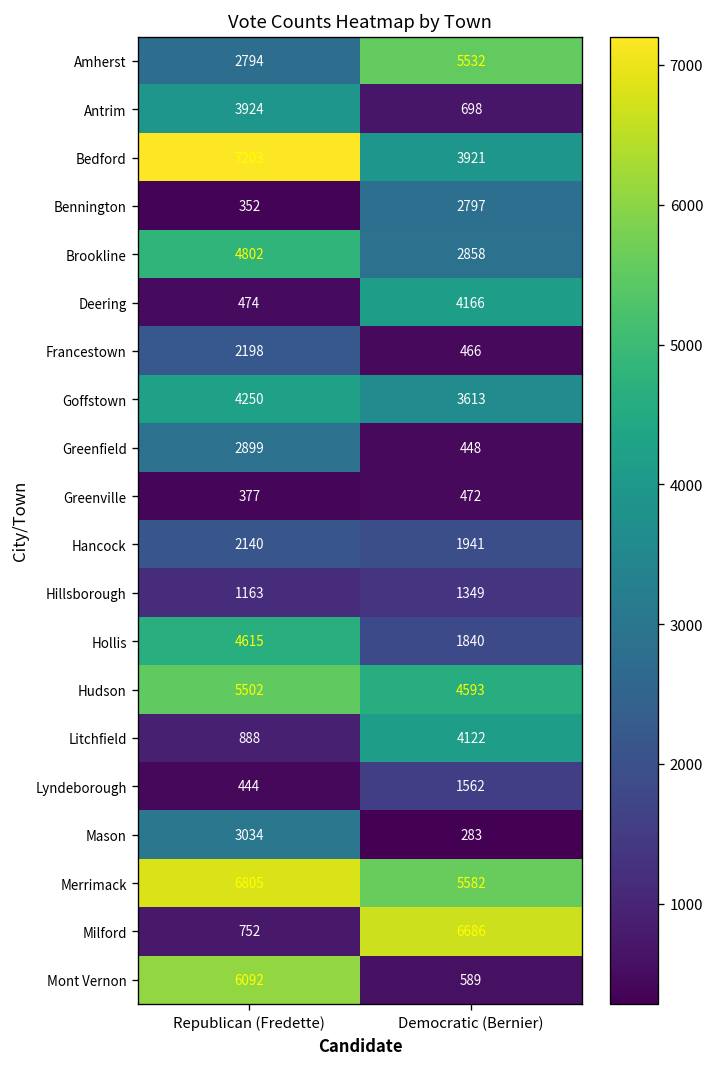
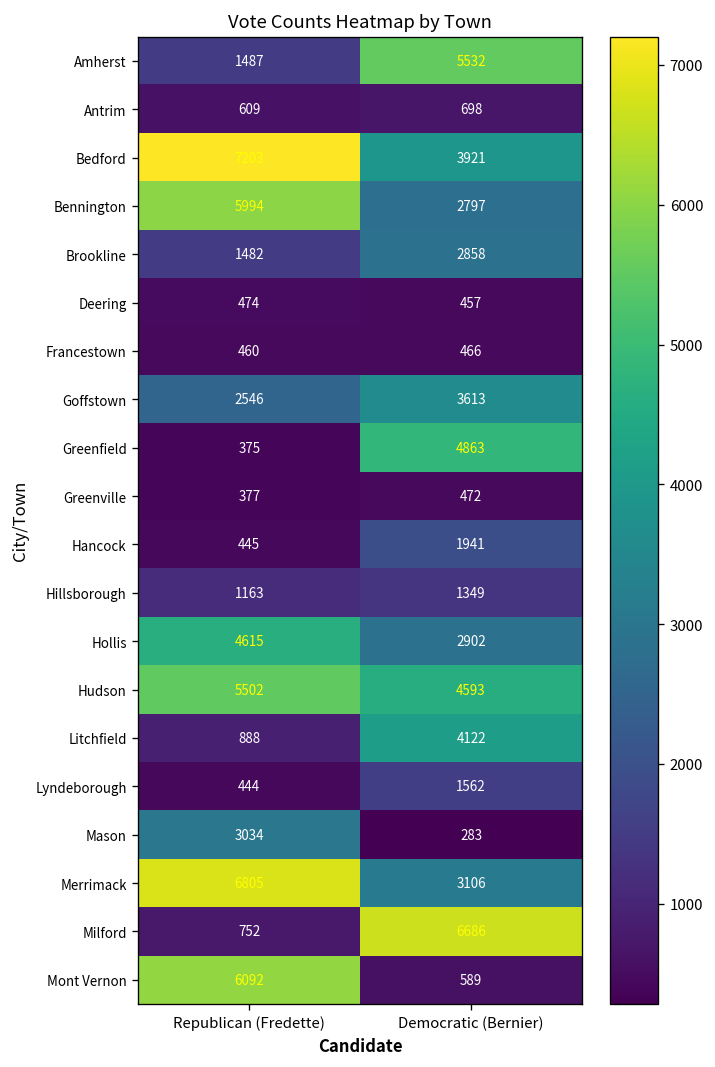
Amherst, Republican (Fredette): 2794 -> 1487
Antrim, Republican (Fredette): 3924 -> 609
Bennington, Republican (Fredette): 352 -> 5994
Brookline, Republican (Fredette): 4802 -> 1482
Deering, Democratic (Bernier): 4166 -> 457
Francestown, Republican (Fredette): 2198 -> 460
Goffstown, Republican (Fredette): 4250 -> 2546
Greenfield, Republican (Fredette): 2899 -> 375
Greenfield, Democratic (Bernier): 448 -> 4863
Hancock, Republican (Fredette): 2140 -> 445
Hollis, Democratic (Bernier): 1840 -> 2902
Merrimack, Democratic (Bernier): 5582 -> 3106
